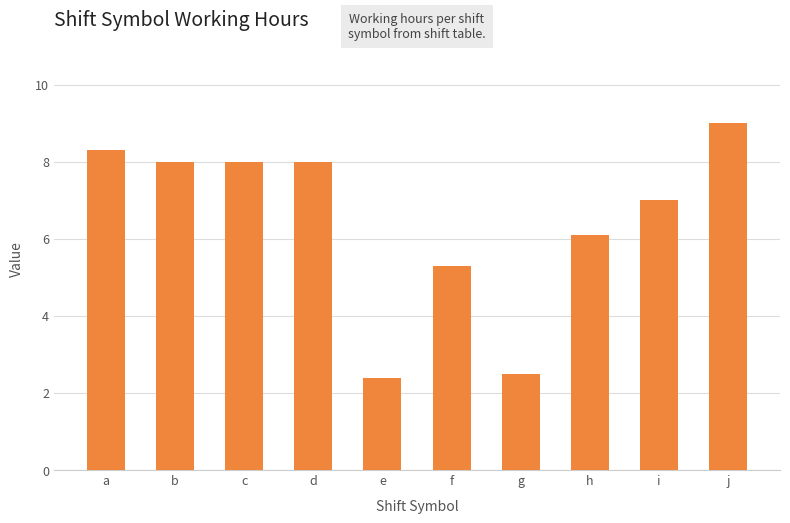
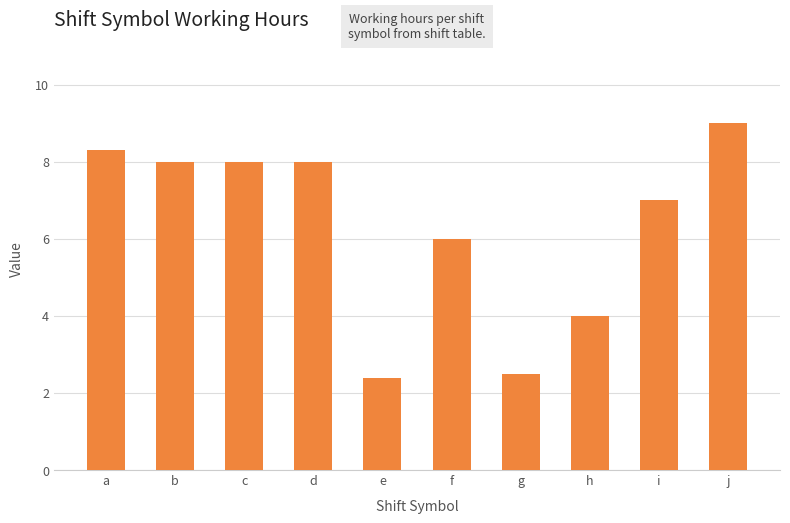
f: 5.3 -> 6.0
h: 6.1 -> 4.0
